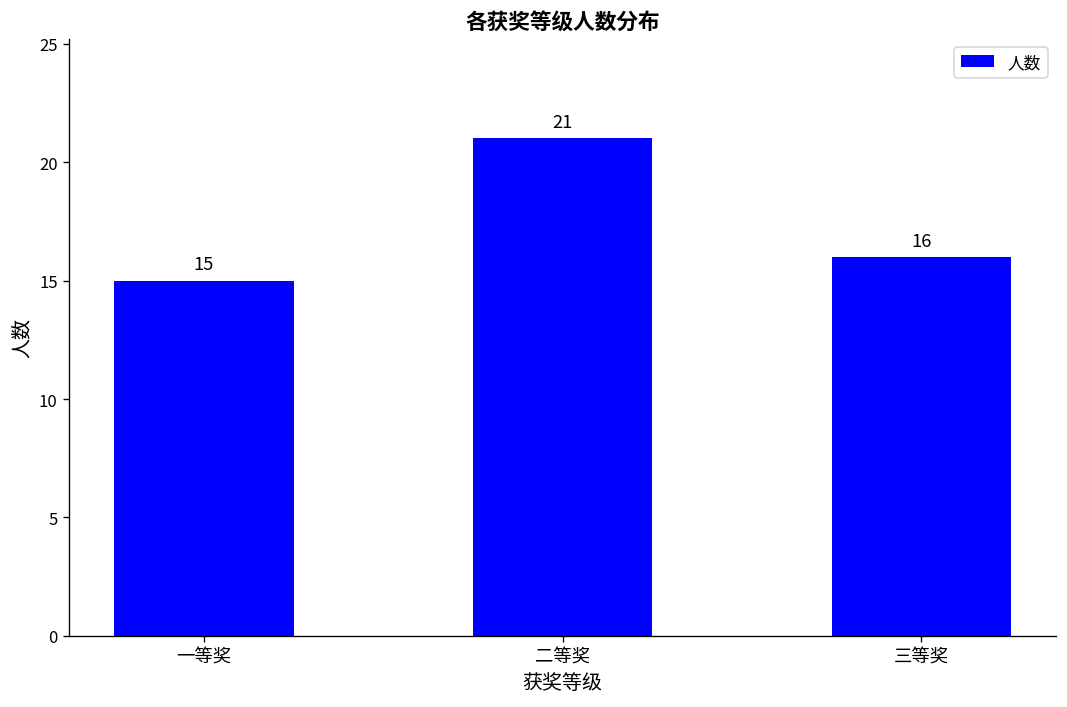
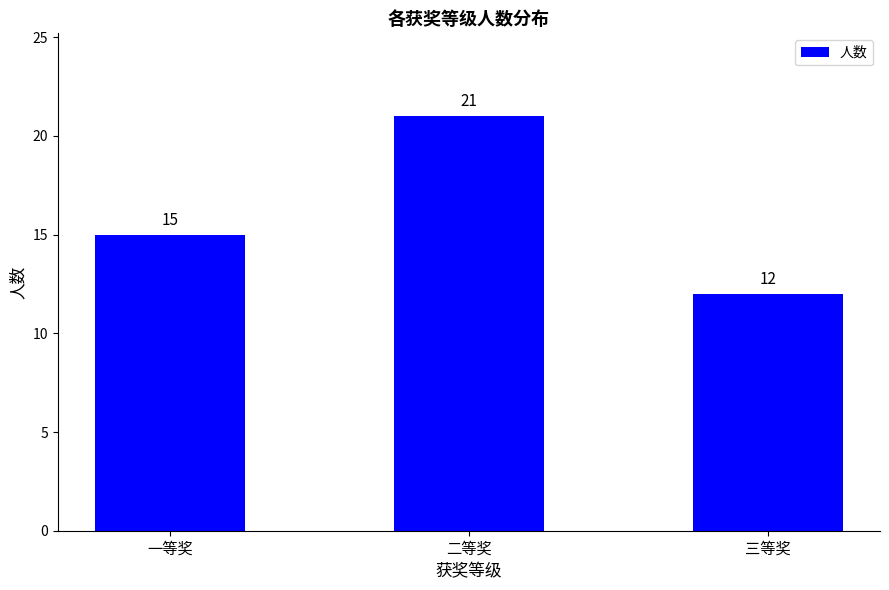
三等奖: 16 -> 12
